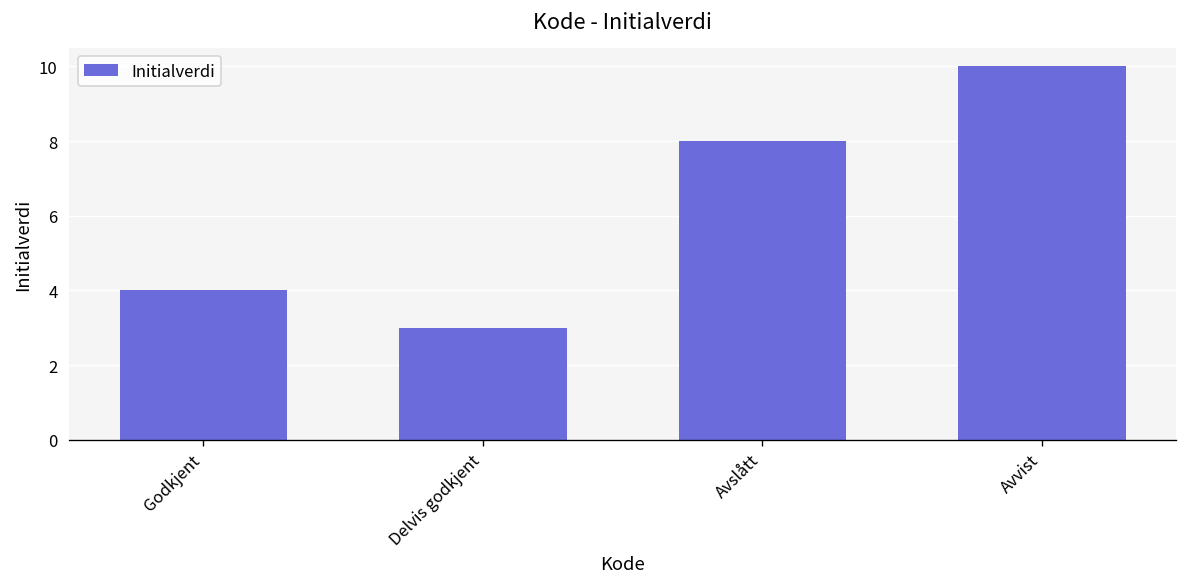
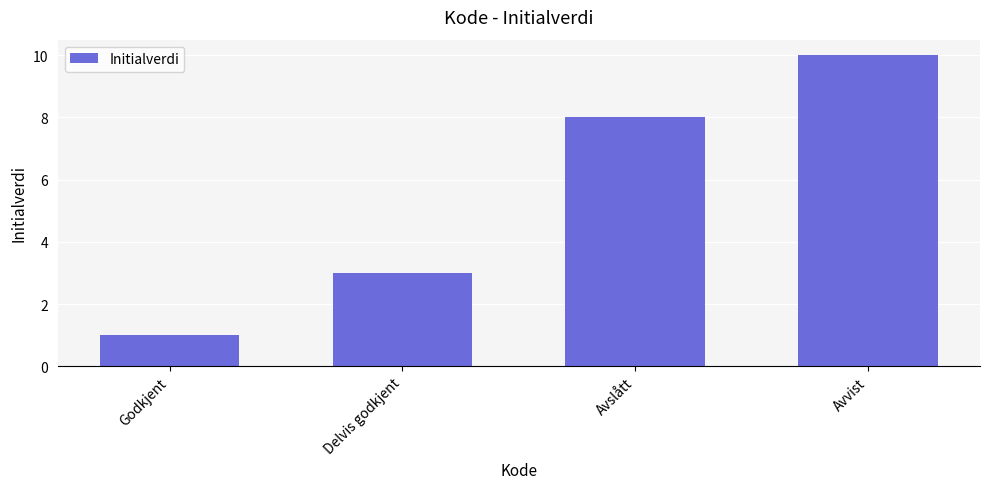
Godkjent: 4 -> 1
